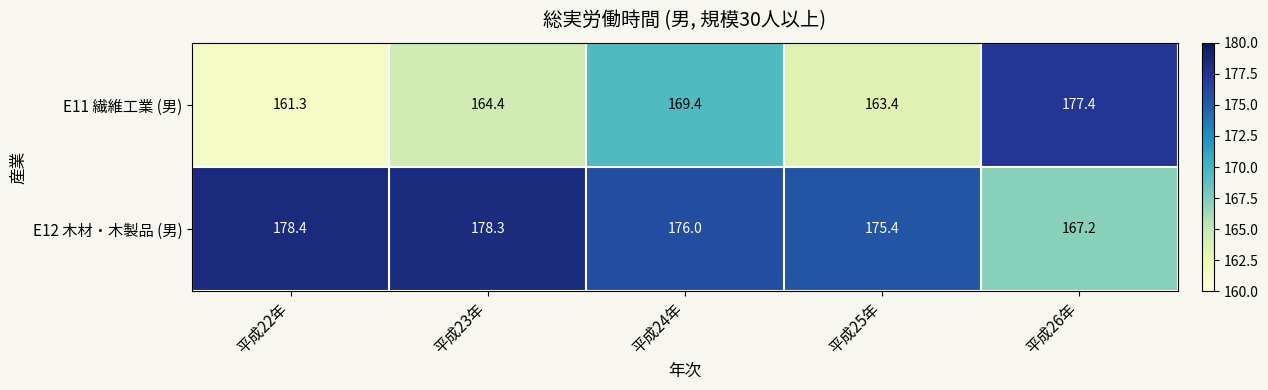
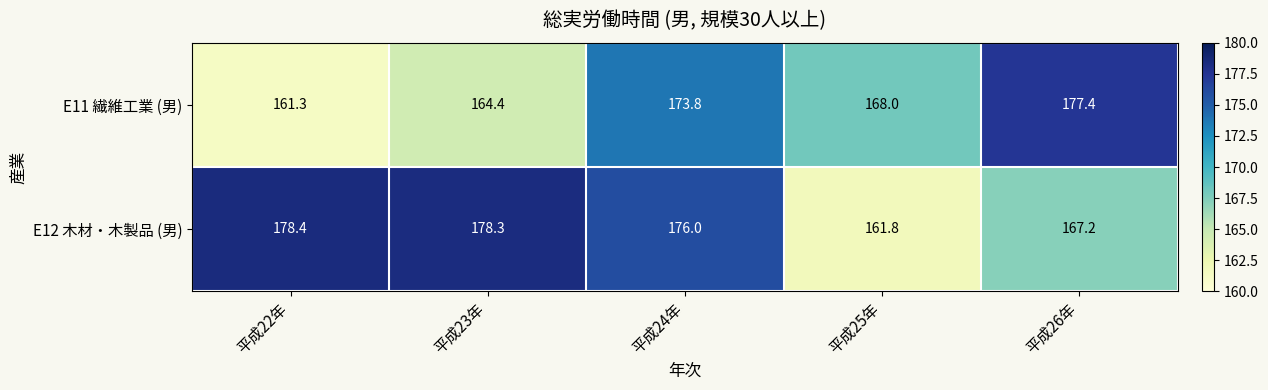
E11 繊維工業 (男), 平成24年: 169.4 -> 173.8
E11 繊維工業 (男), 平成25年: 163.4 -> 168.0
E12 木材・木製品 (男), 平成25年: 175.4 -> 161.8
